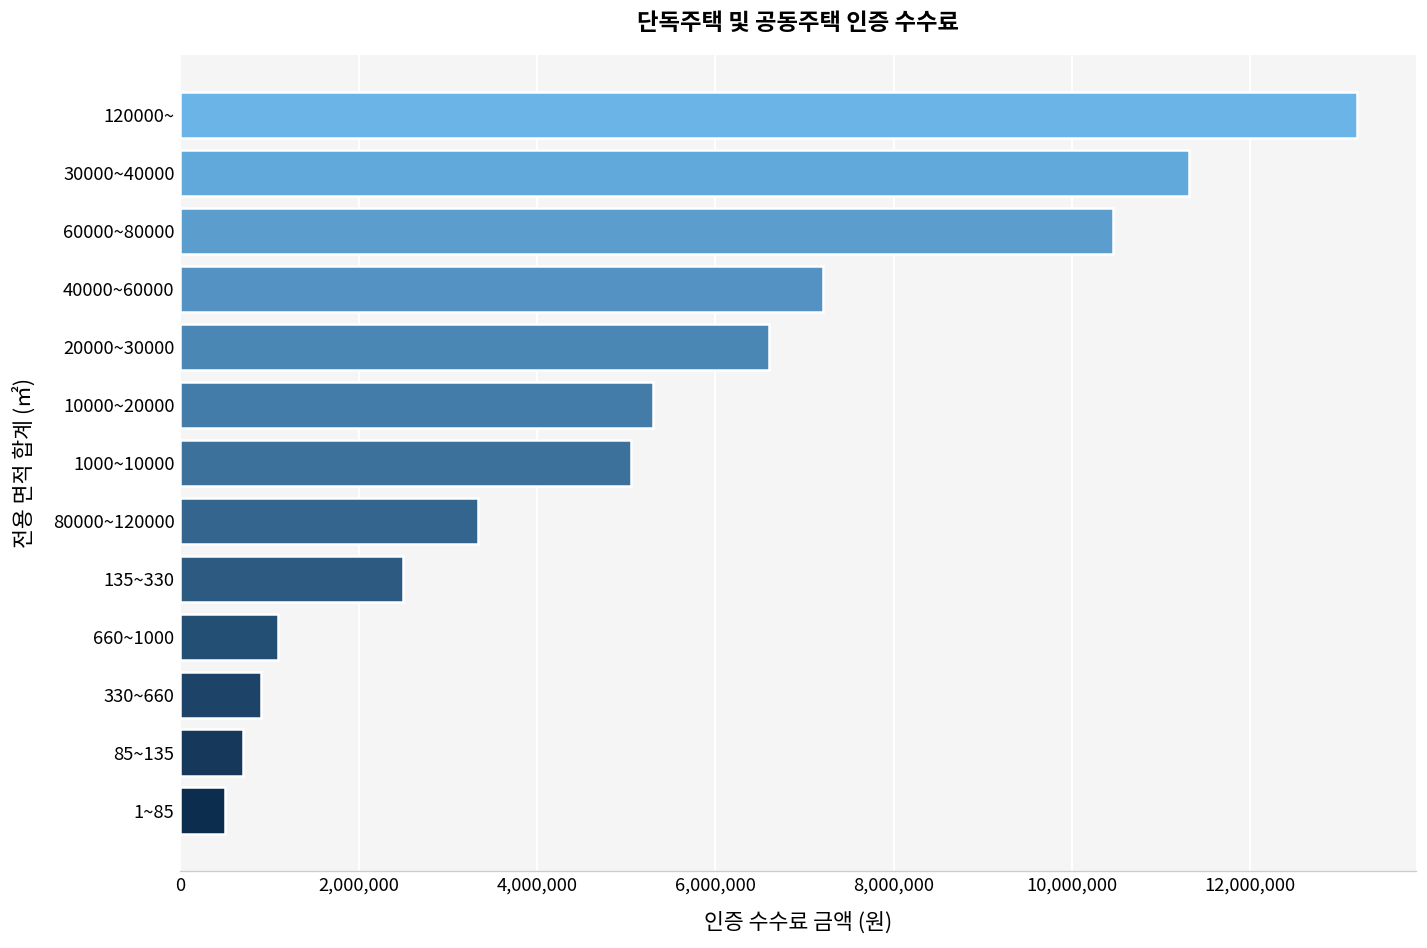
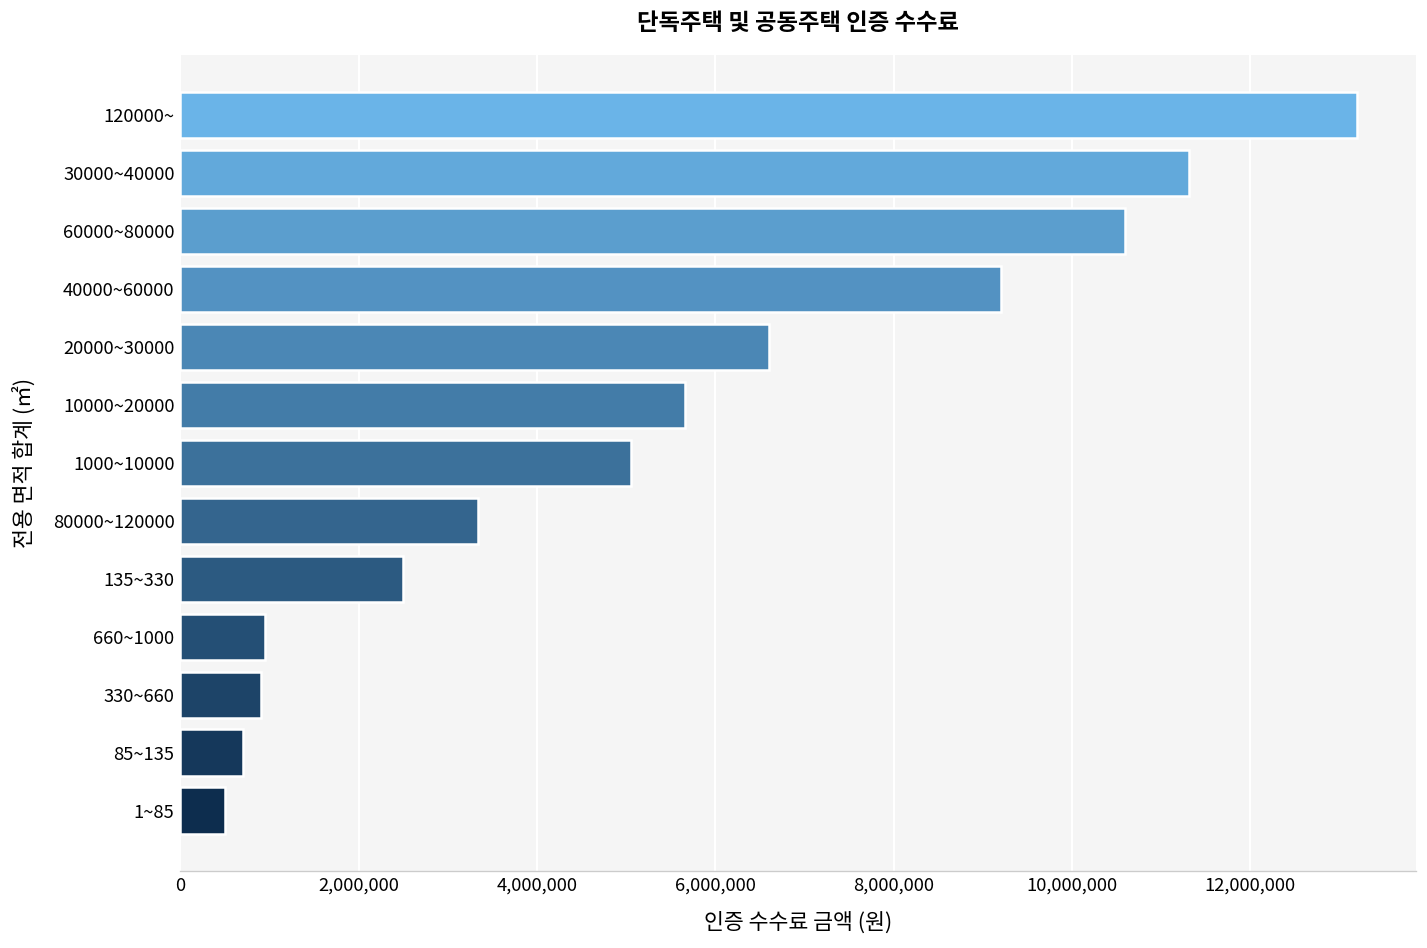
60000~80000: 10,500,000 -> 10,600,000
40000~60000: 7,200,000 -> 9,200,000
10000~20000: 5,300,000 -> 5,700,000
660~1000: 1,100,000 -> 900,000
